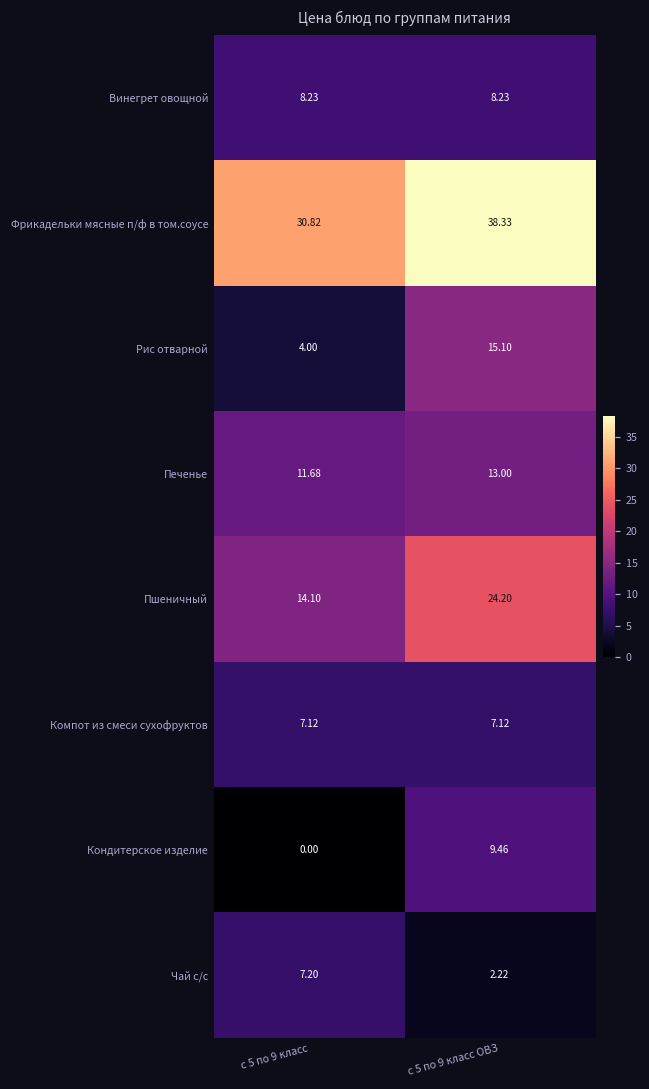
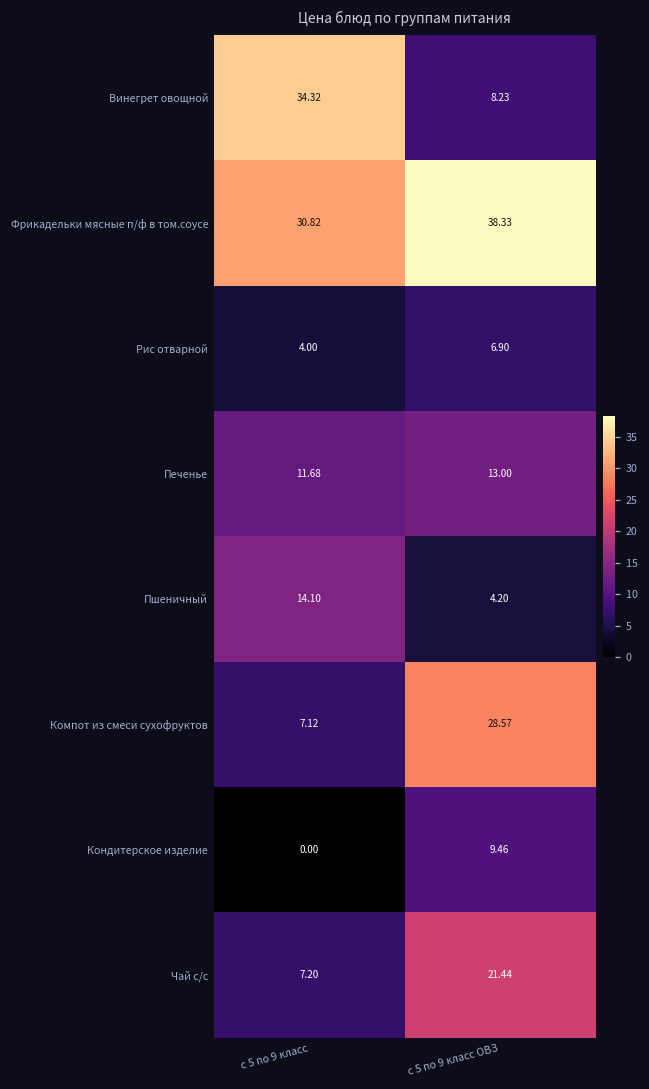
Винегрет овощной, с 5 по 9 класс: 8.23 -> 34.32
Рис отварной, с 5 по 9 класс ОВЗ: 15.10 -> 6.90
Пшеничный, с 5 по 9 класс ОВЗ: 24.20 -> 4.20
Компот из смеси сухофруктов, с 5 по 9 класс ОВЗ: 7.12 -> 28.57
Чай с/с, с 5 по 9 класс ОВЗ: 2.22 -> 21.44
